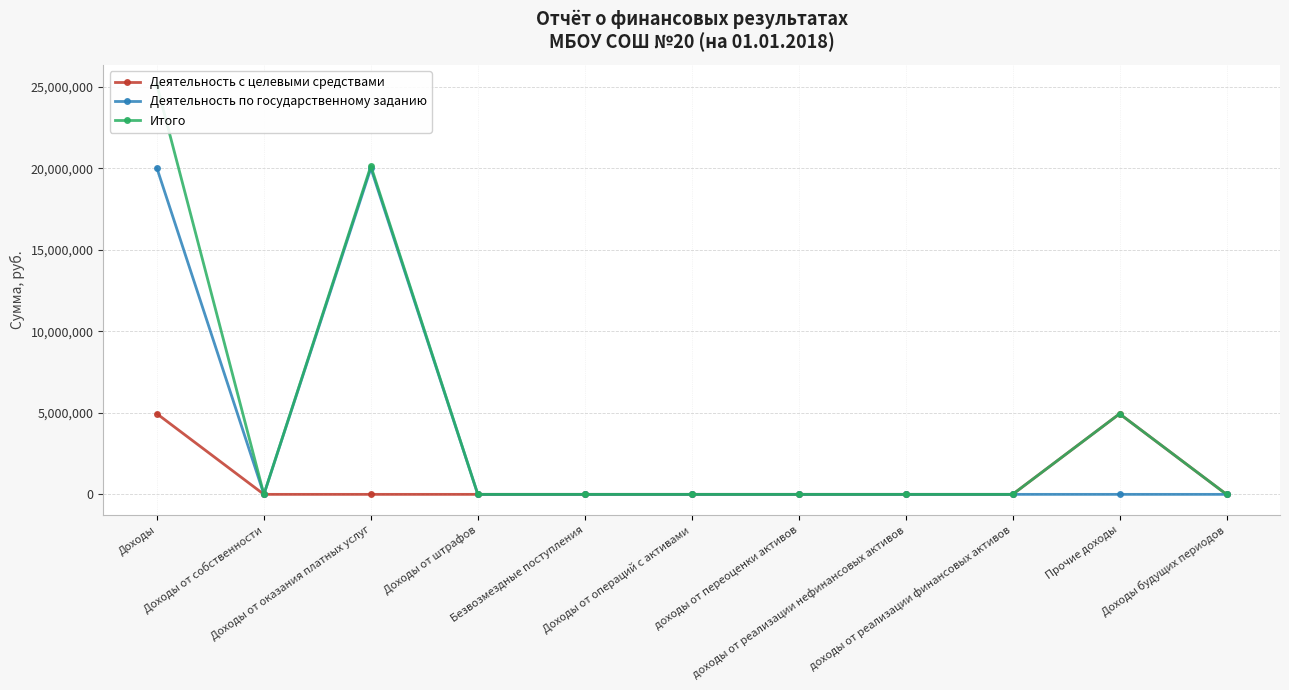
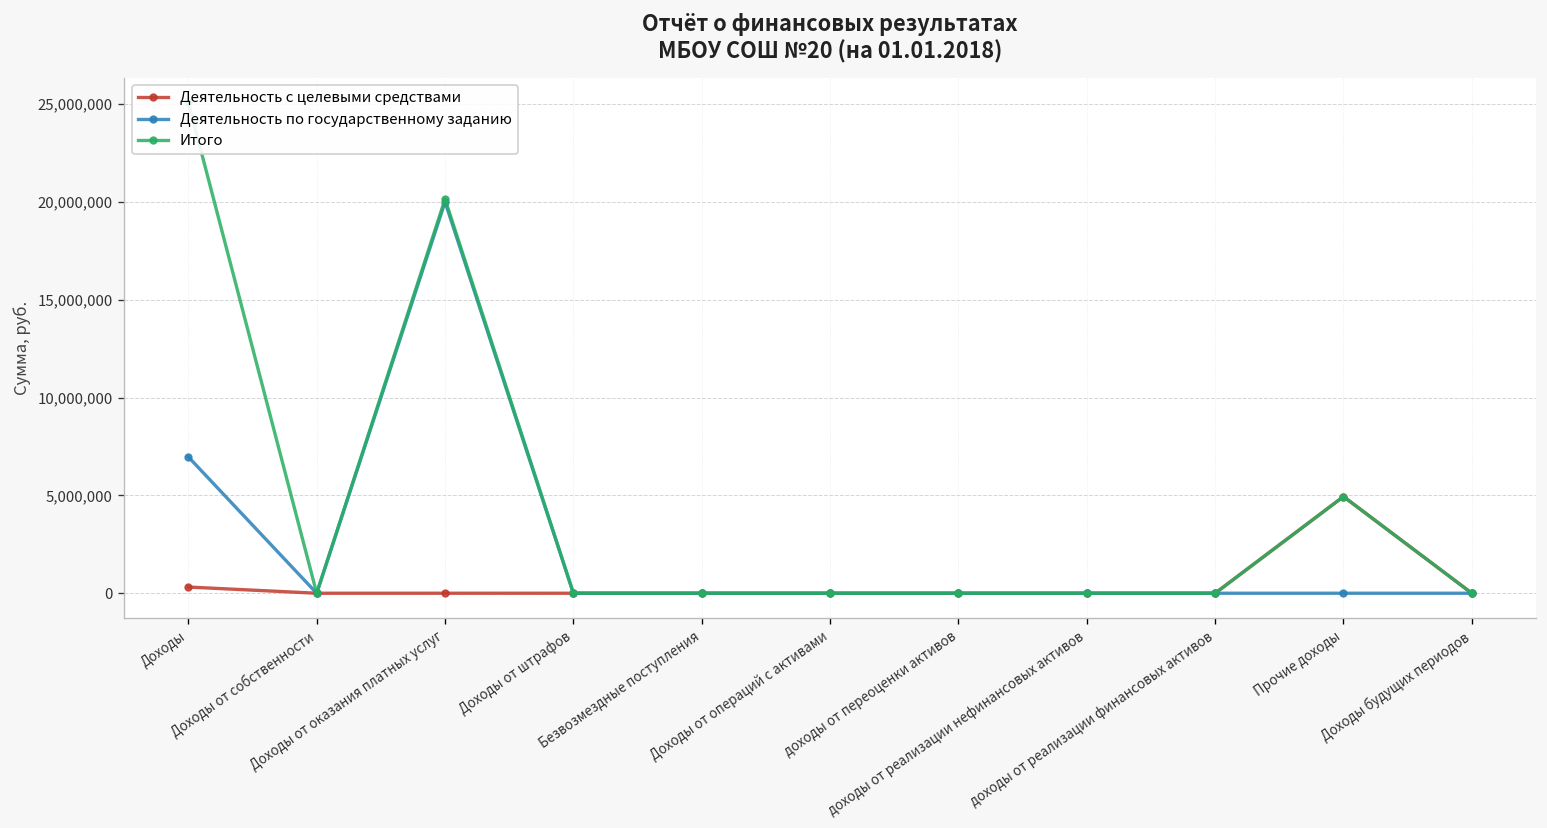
Деятельность с целевыми средствами, Доходы: 4,900,000 -> 300,000
Деятельность по государственному заданию, Доходы: 20,000,000 -> 7,000,000
